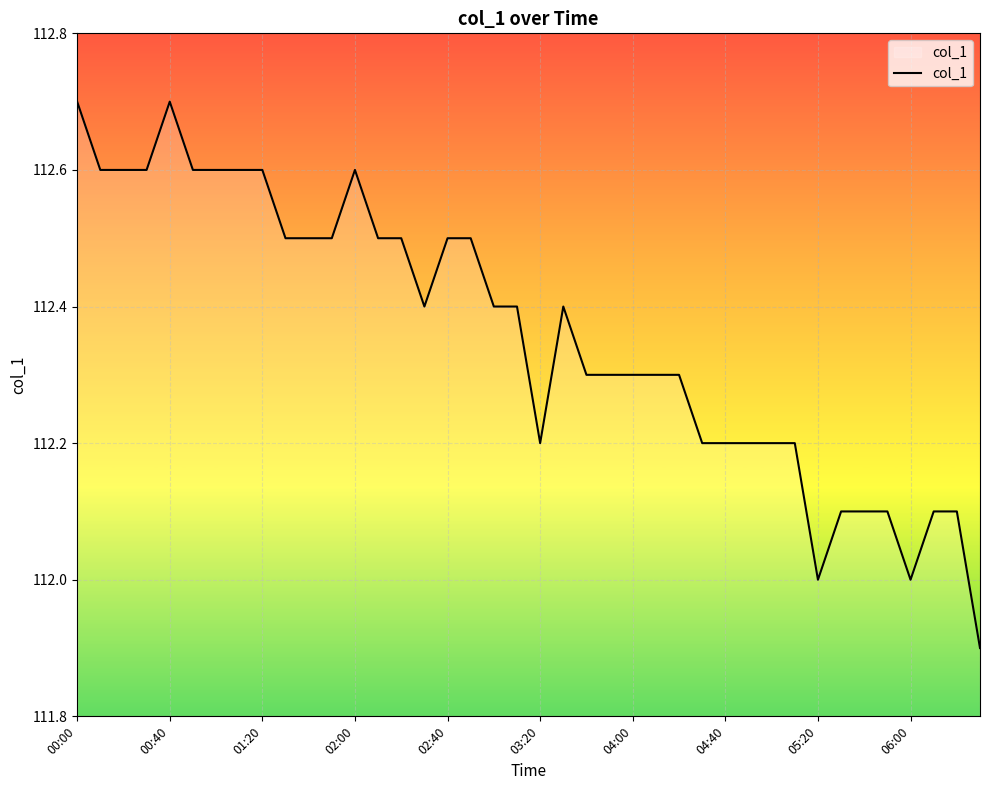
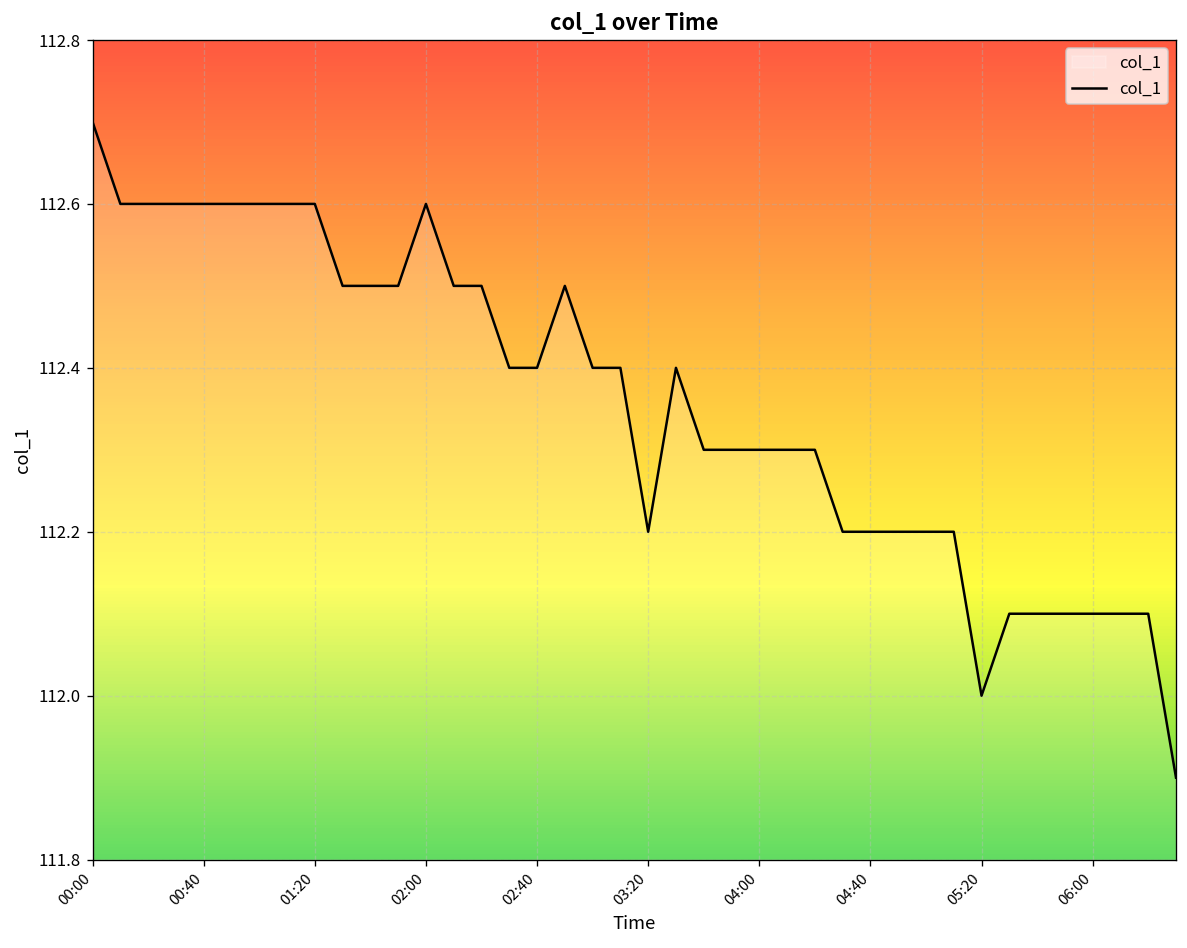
00:40: 112.7 -> 112.6
02:40: 112.5 -> 112.4
06:00: 112.0 -> 112.1
